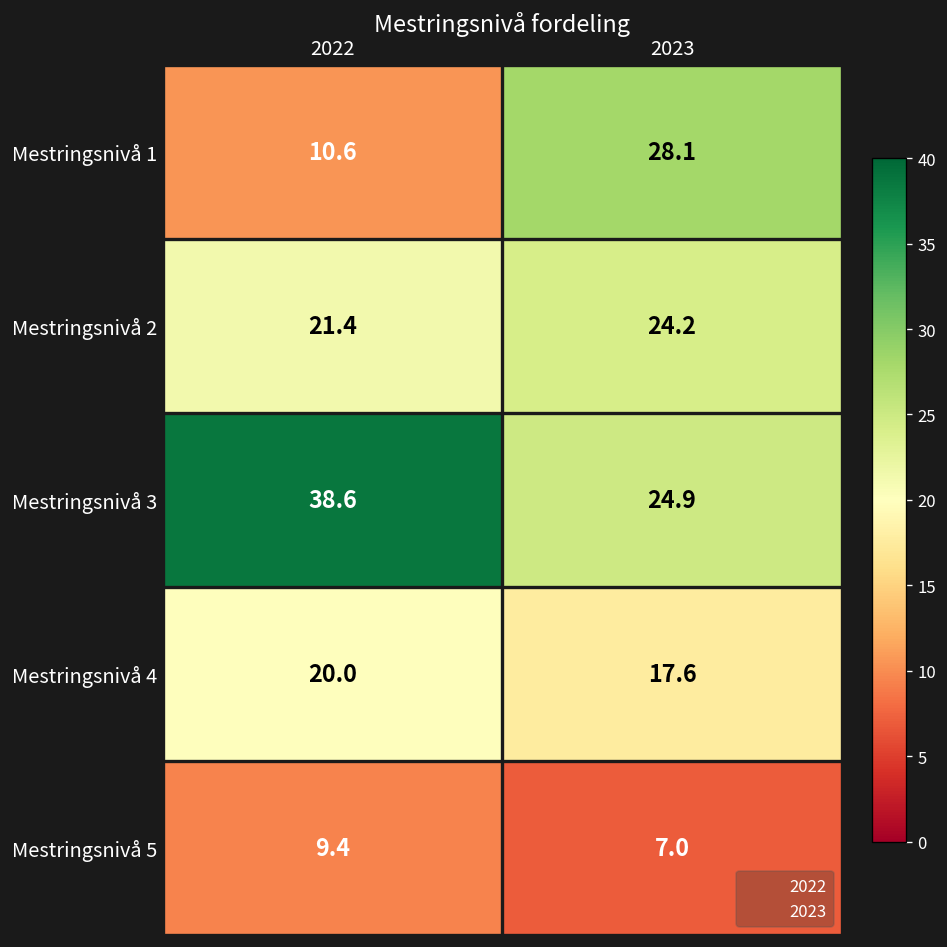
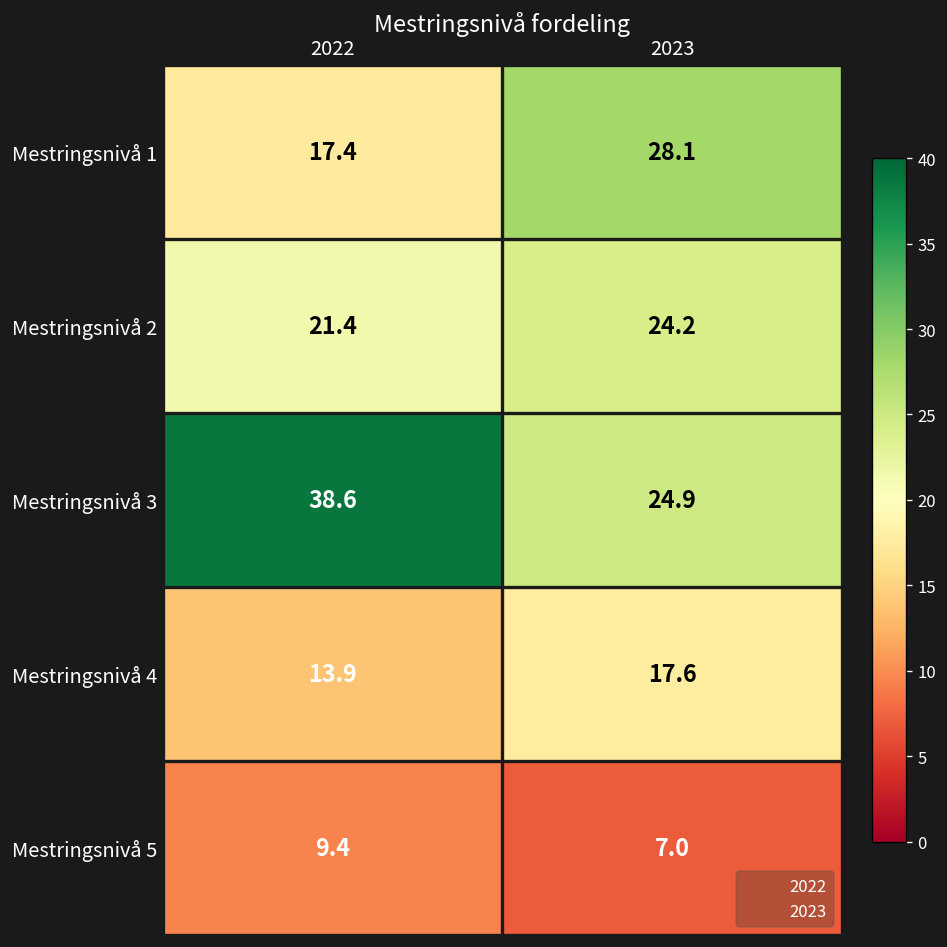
Mestringsnivå 1, 2022: 10.6 -> 17.4
Mestringsnivå 4, 2022: 20.0 -> 13.9
